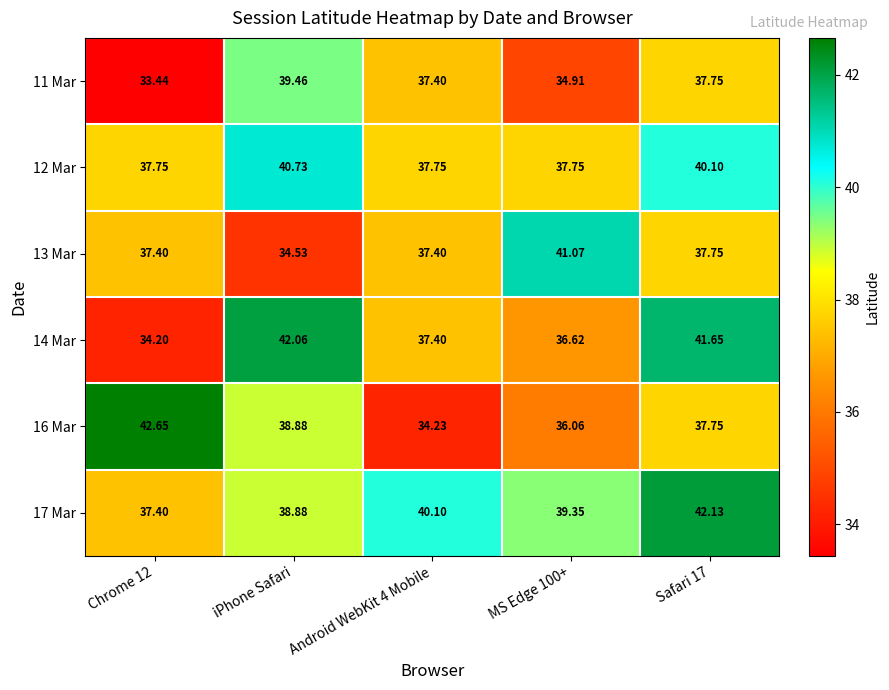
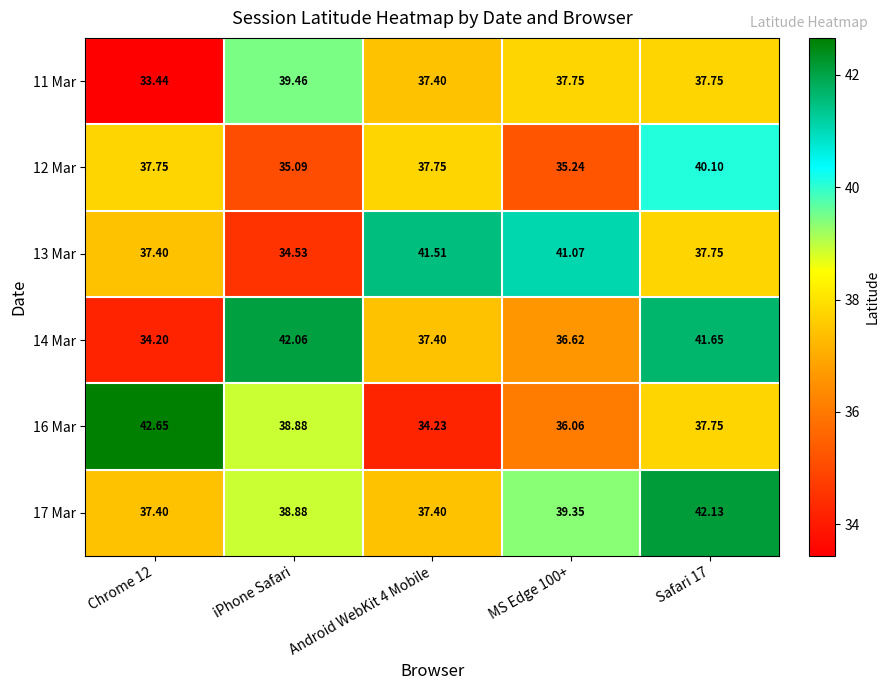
11 Mar, MS Edge 100+: 34.91 -> 37.75
12 Mar, iPhone Safari: 40.73 -> 35.09
12 Mar, MS Edge 100+: 37.75 -> 35.24
13 Mar, Android WebKit 4 Mobile: 37.40 -> 41.51
17 Mar, Android WebKit 4 Mobile: 40.10 -> 37.40
